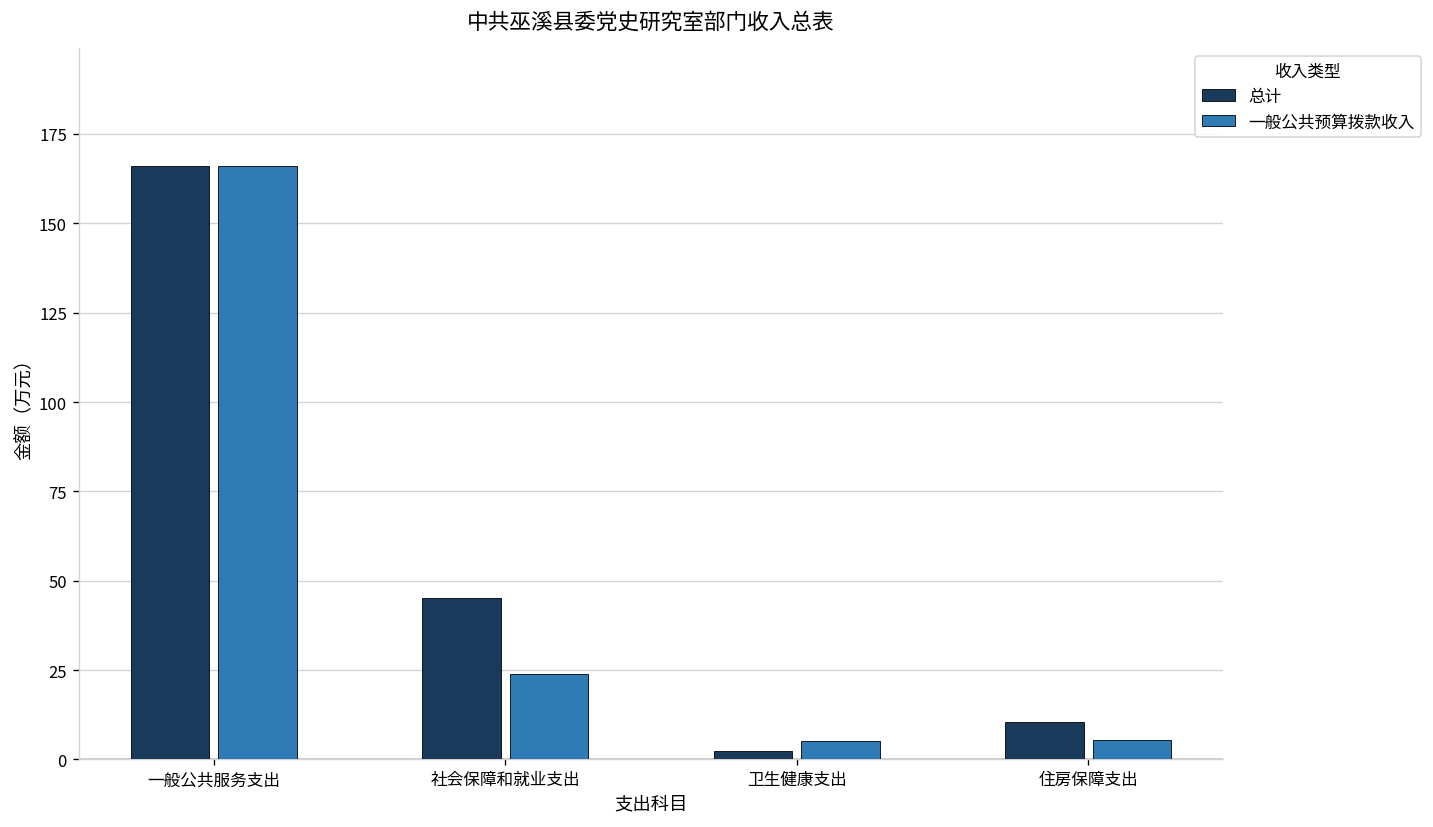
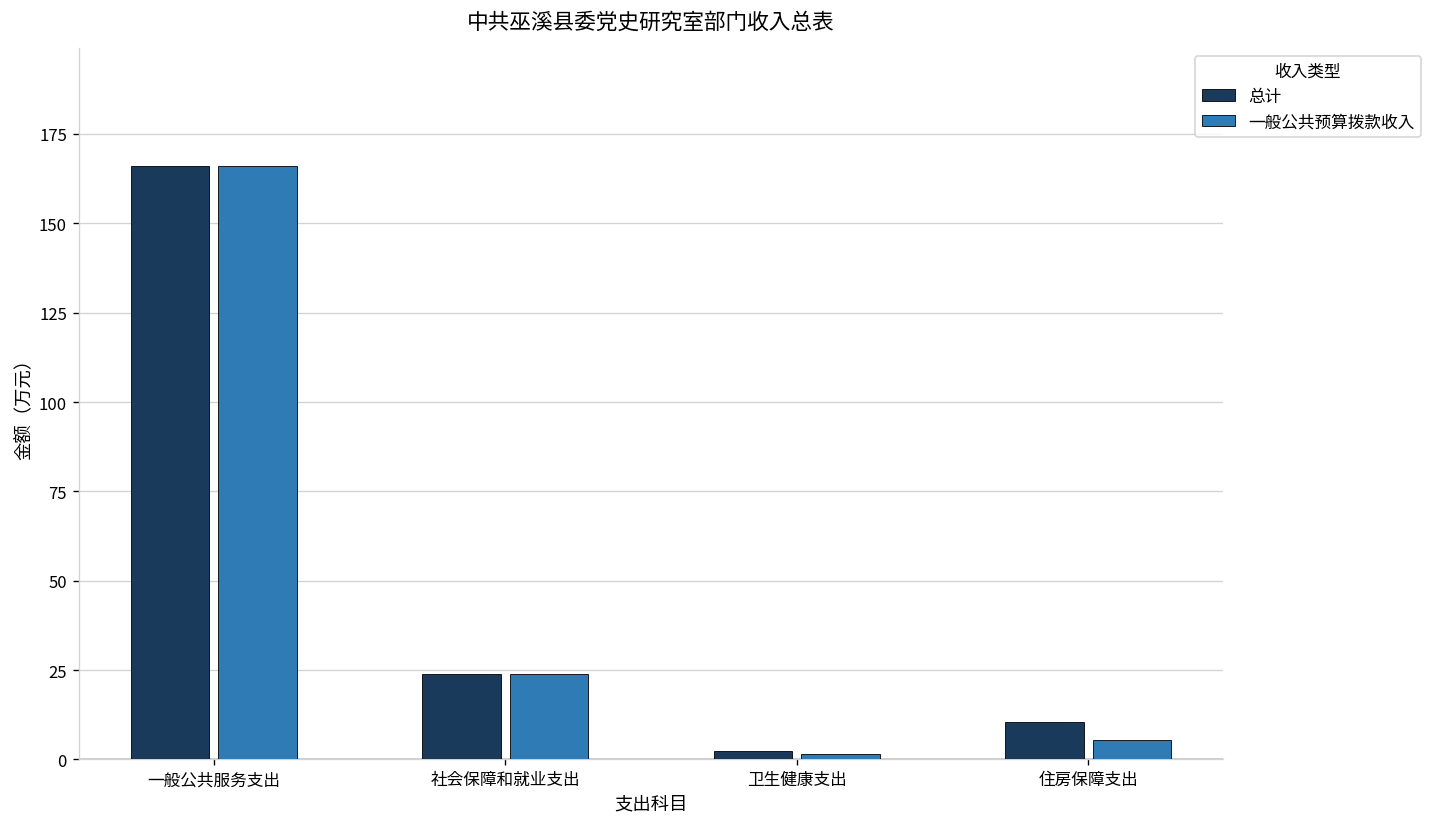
总计, 社会保障和就业支出: 45 -> 24
一般公共预算拨款收入, 卫生健康支出: 5 -> 1
